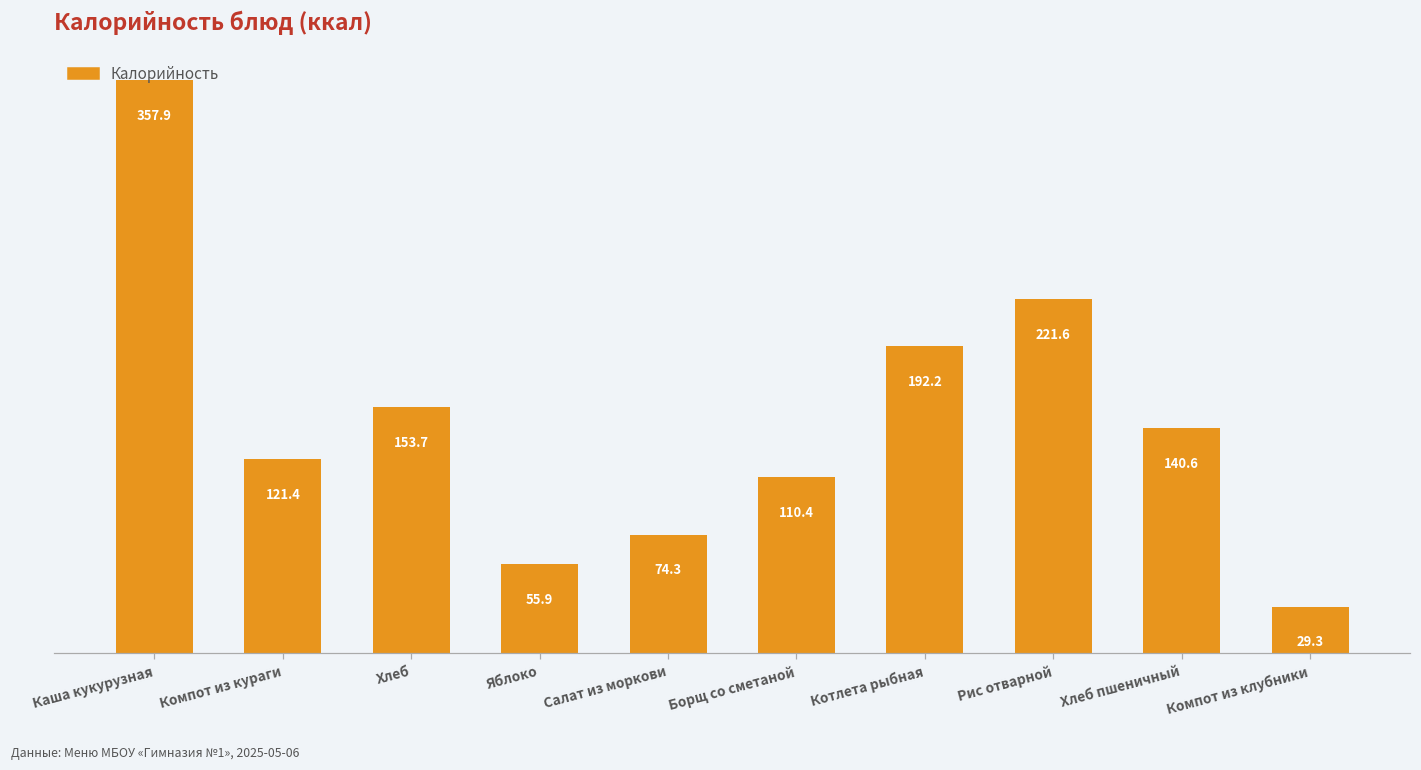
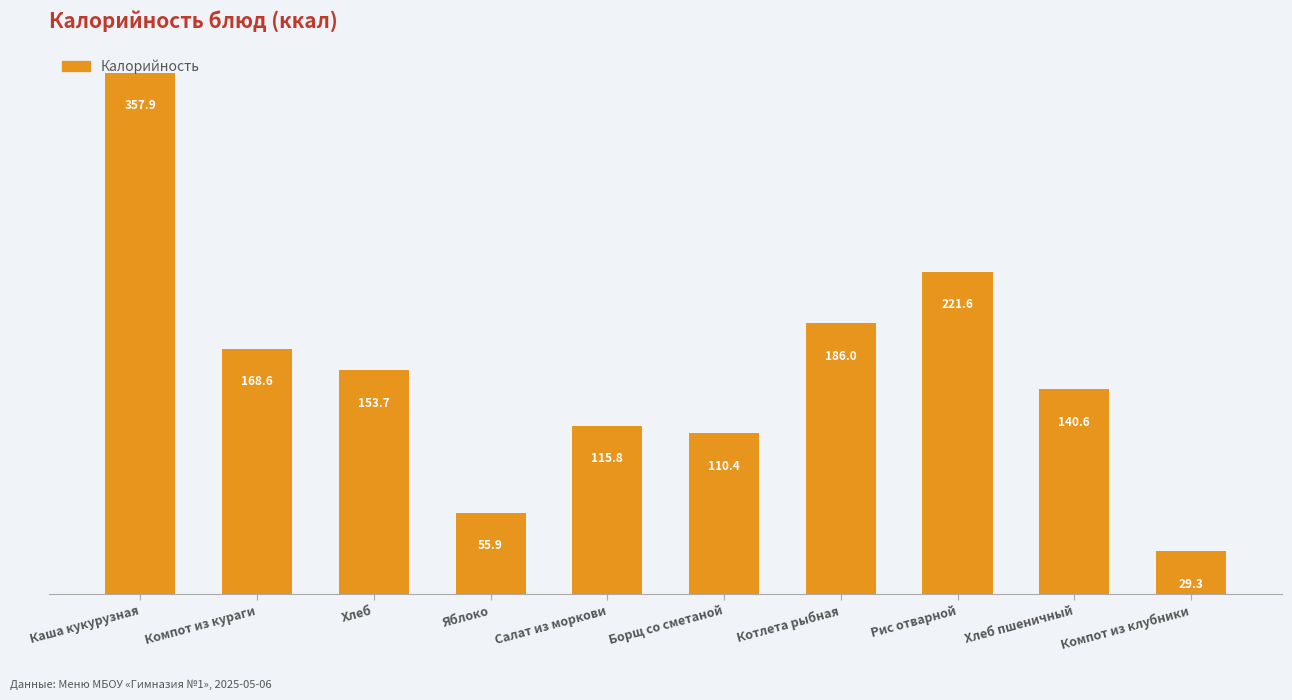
Компот из кураги: 121.4 -> 168.6
Салат из моркови: 74.3 -> 115.8
Котлета рыбная: 192.2 -> 186.0
